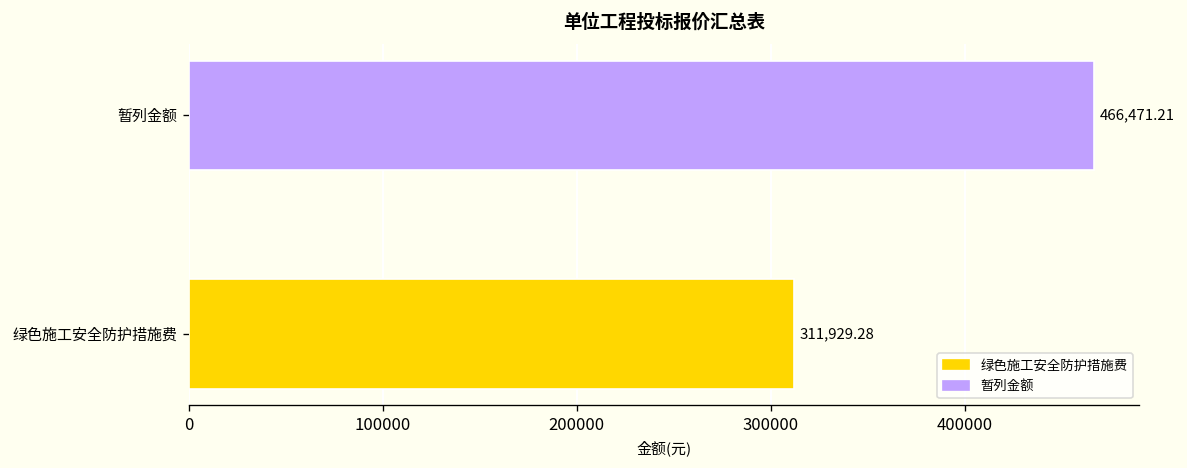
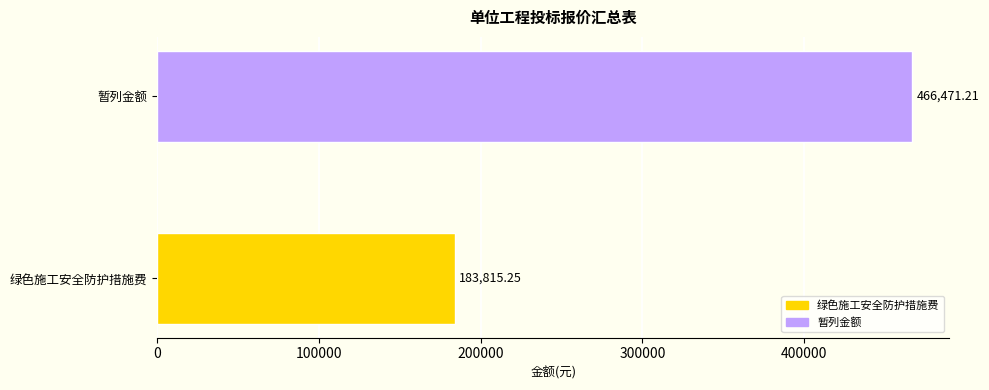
绿色施工安全防护措施费: 311,929.28 -> 183,815.25
